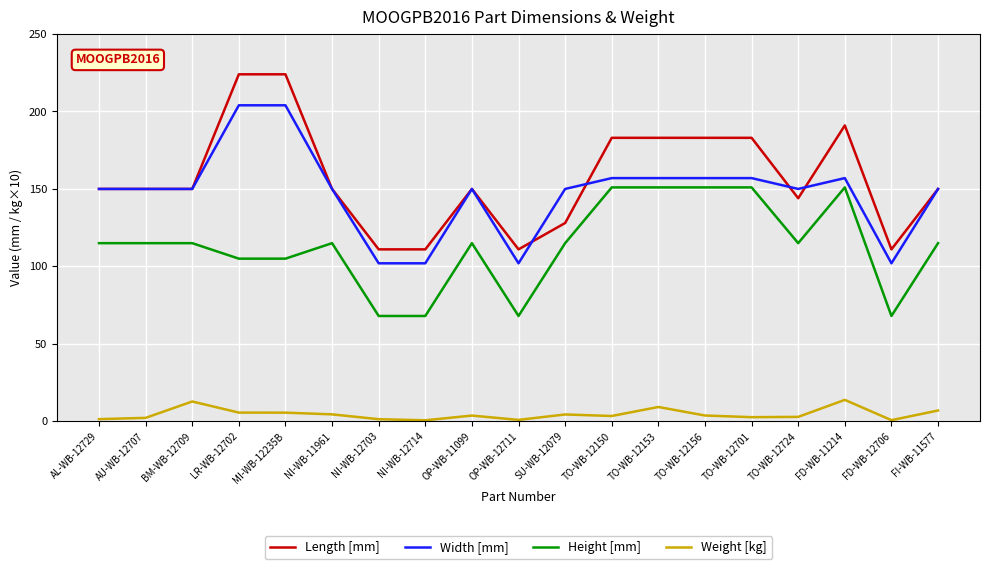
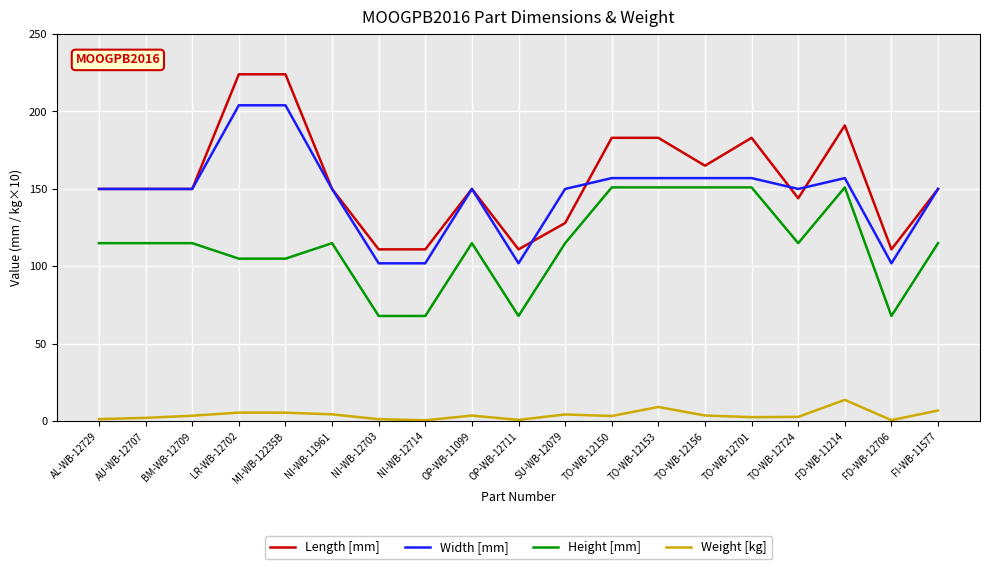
Weight [kg], BM-WB-12709: 13 -> 4
Length [mm], TO-WB-12156: 183 -> 165
